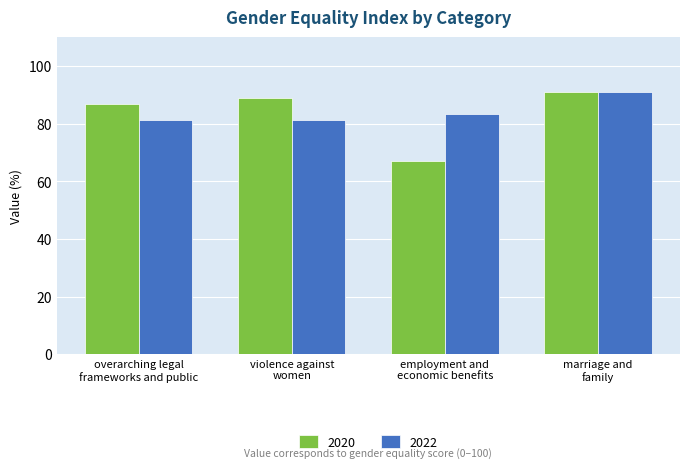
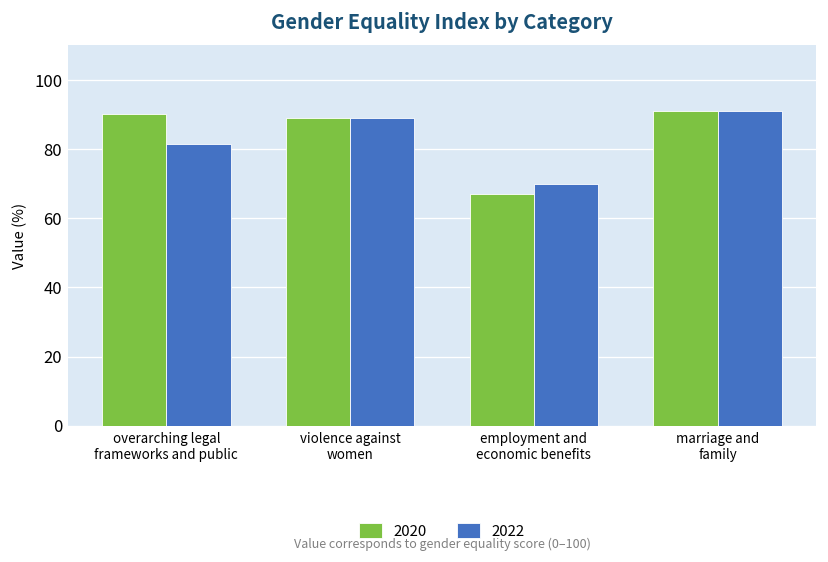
2020, overarching legal frameworks and public: 87 -> 90
2022, violence against women: 81 -> 89
2022, employment and economic benefits: 83 -> 70
